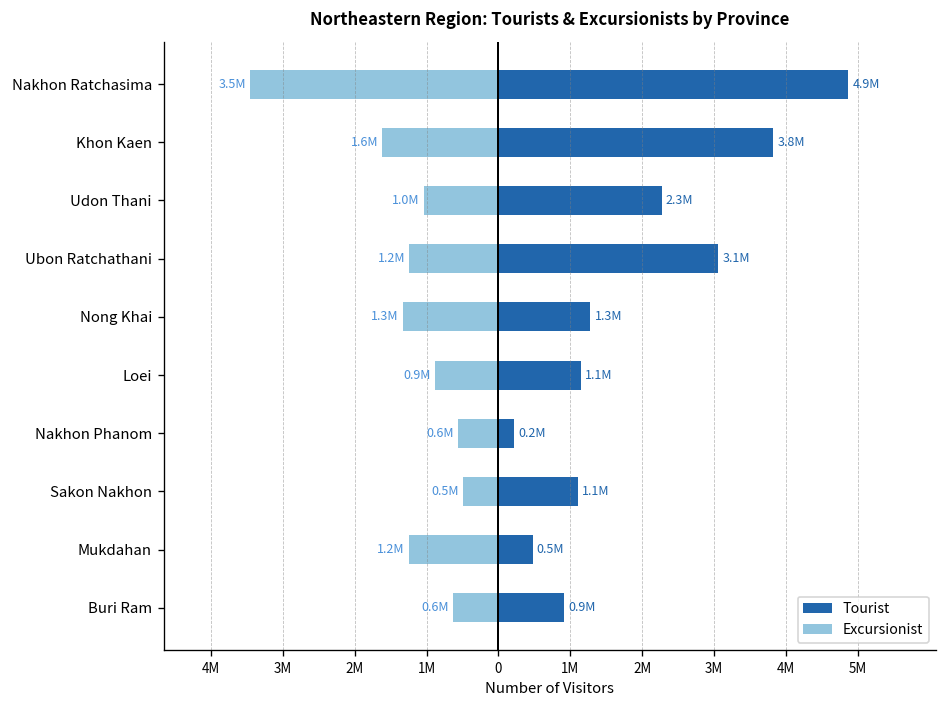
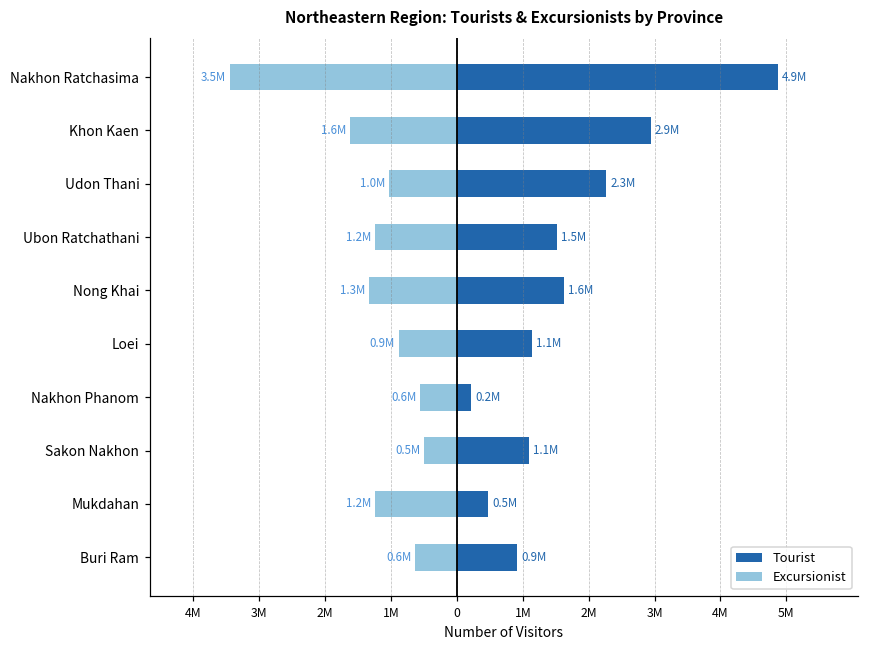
Tourist, Khon Kaen: 3.8M -> 2.9M
Tourist, Ubon Ratchathani: 3.1M -> 1.5M
Tourist, Nong Khai: 1.3M -> 1.6M
